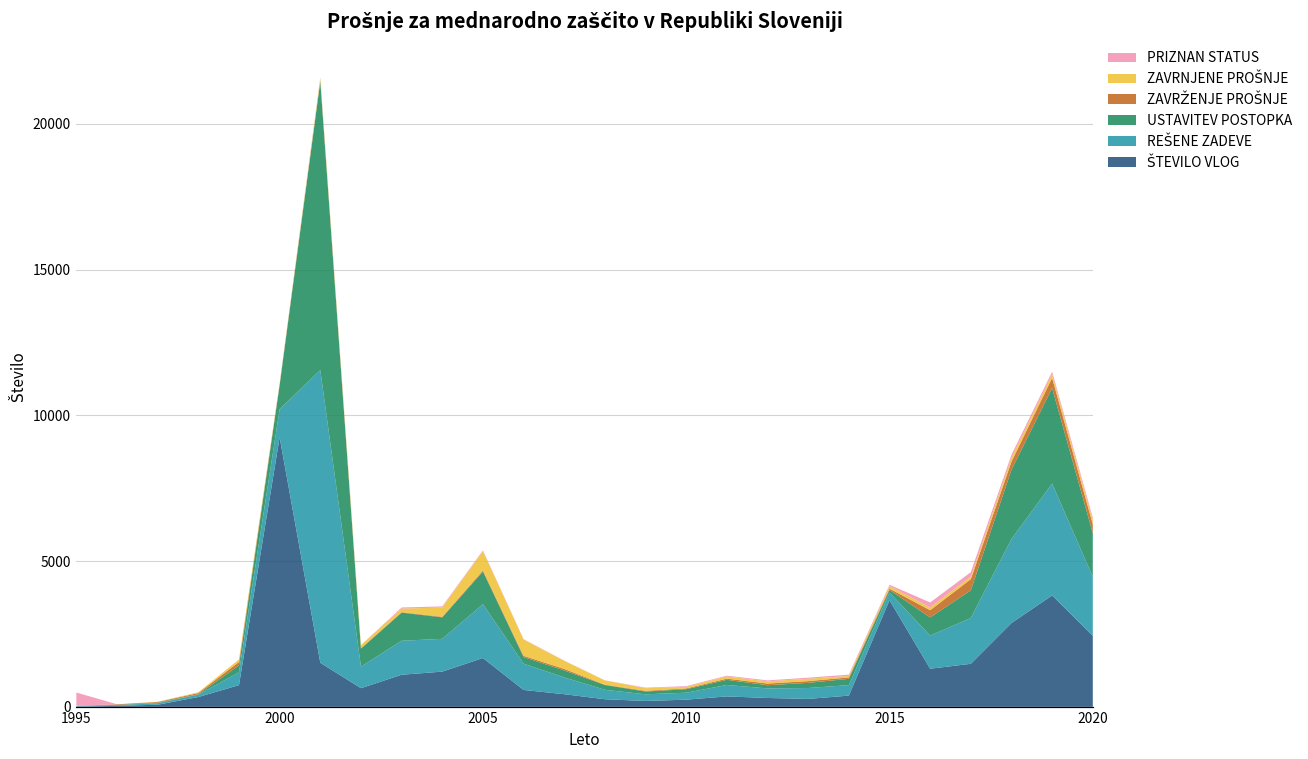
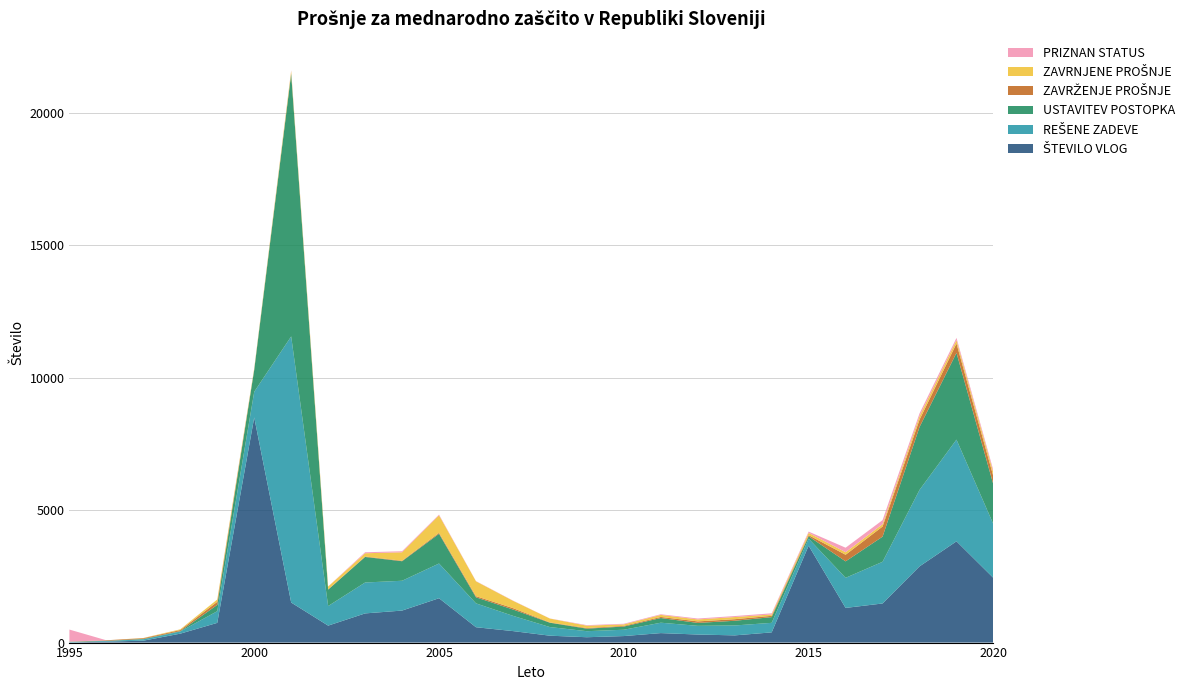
ŠTEVILO VLOG, 2000: 9200 -> 8500
REŠENE ZADEVE, 2005: 1800 -> 1300
